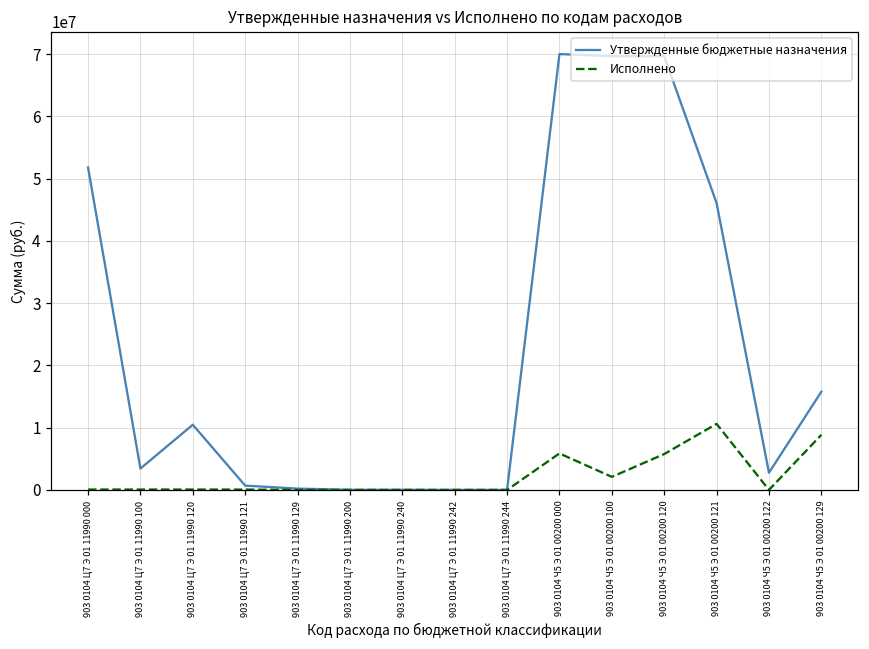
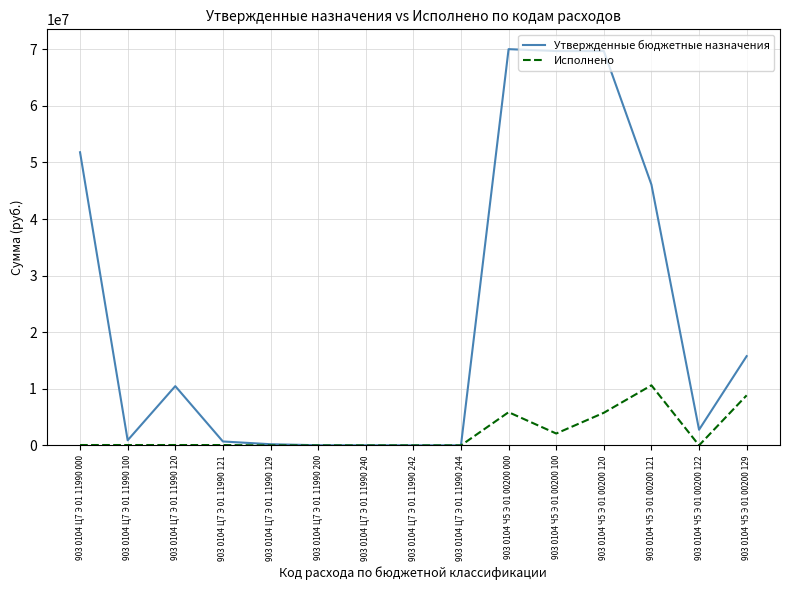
Утвержденные бюджетные назначения, 903 0104 Ц7 Э 01 11990 100: 3000000 -> 1000000
